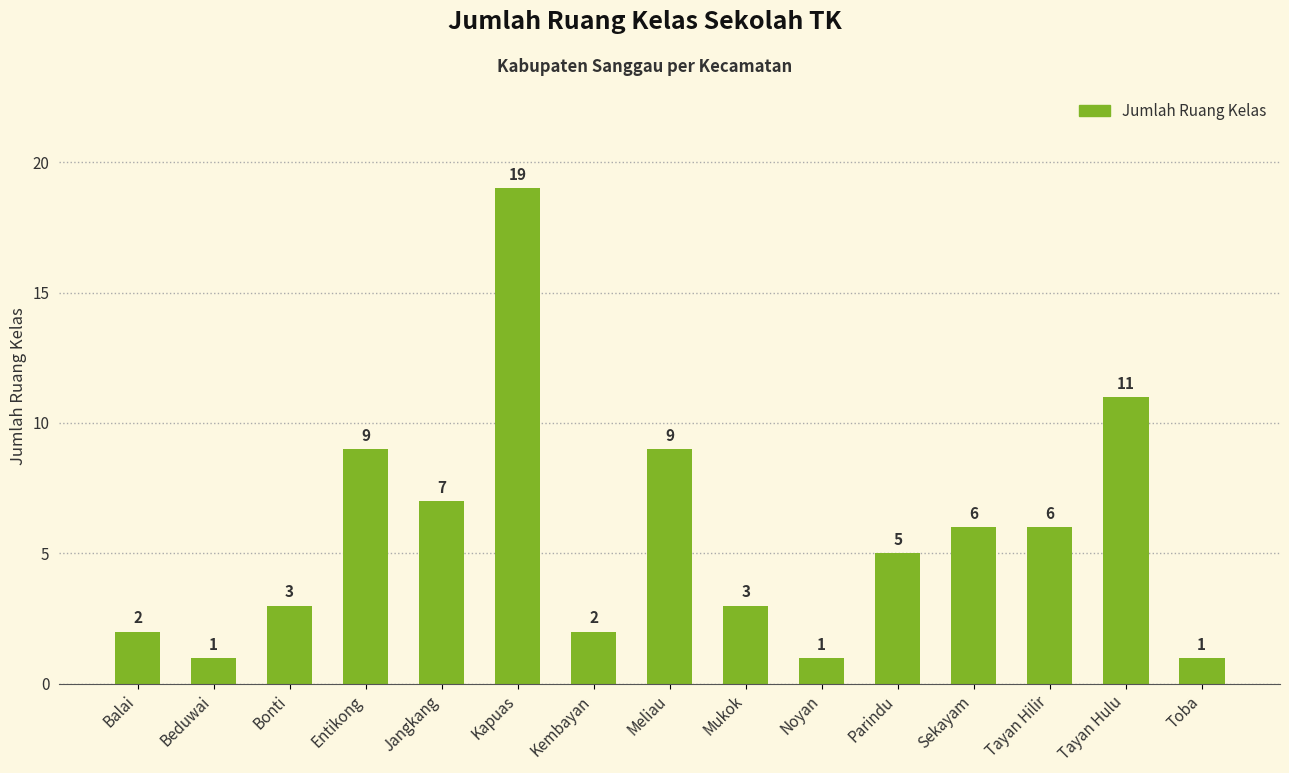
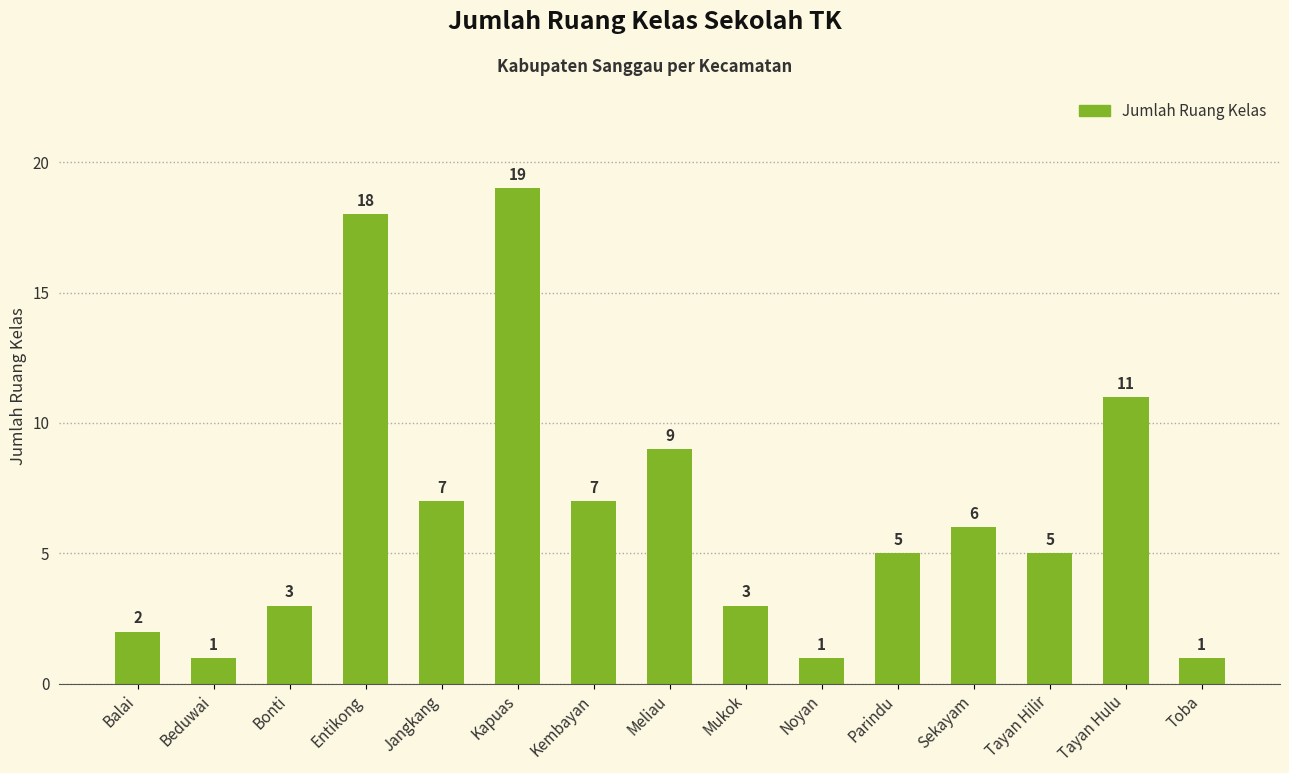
Entikong: 9 -> 18
Kembayan: 2 -> 7
Tayan Hilir: 6 -> 5
